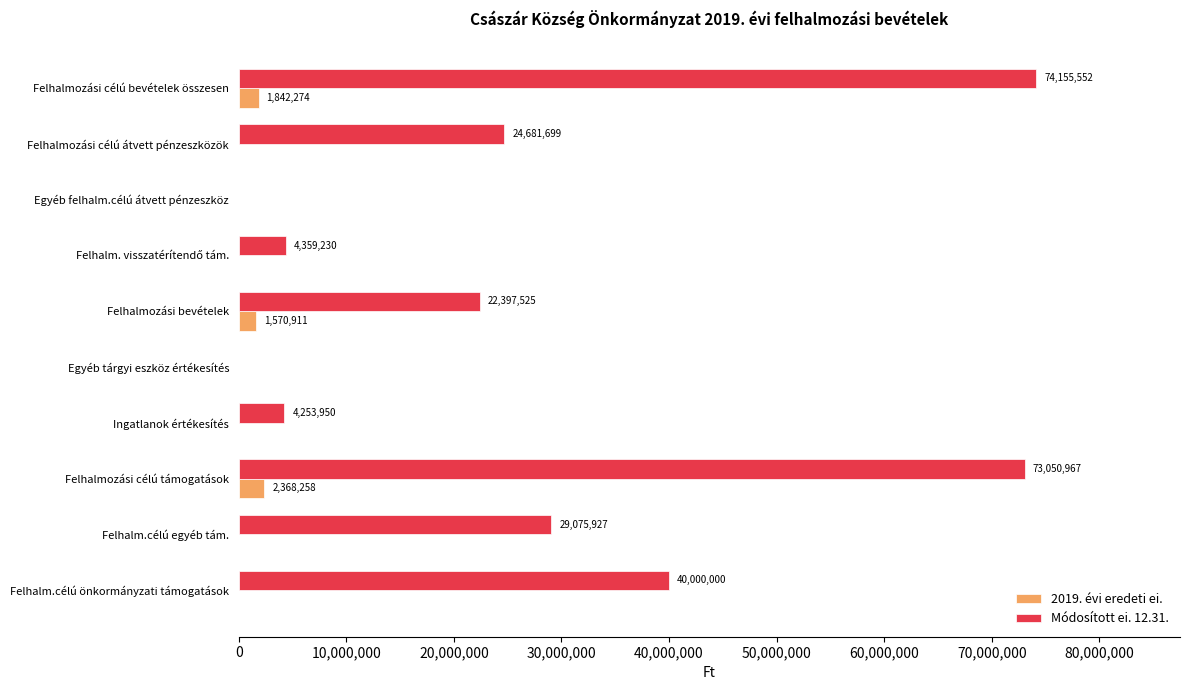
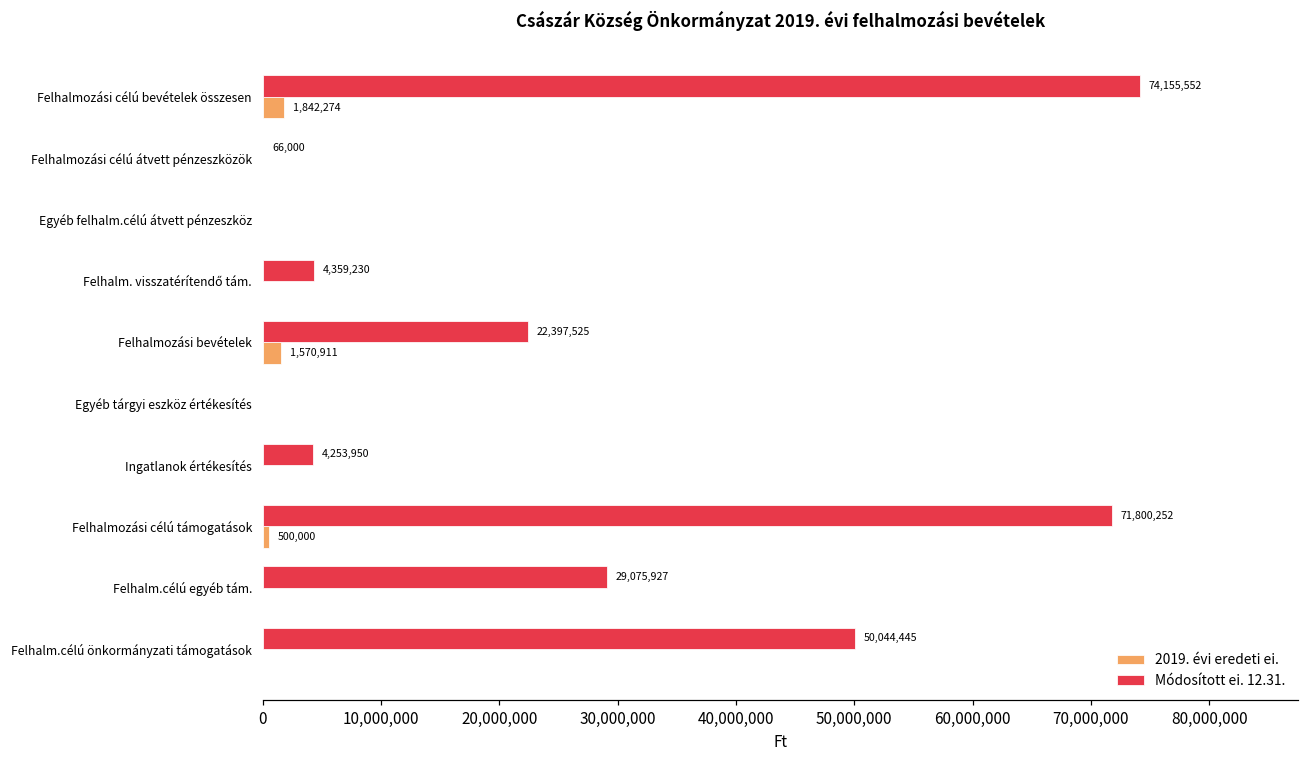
Módosított ei. 12.31., Felhalmozási célú átvett pénzeszközök: 24,681,699 -> 66,000
Módosított ei. 12.31., Felhalmozási célú támogatások: 73,050,967 -> 71,800,252
2019. évi eredeti ei., Felhalmozási célú támogatások: 2,368,258 -> 500,000
Módosított ei. 12.31., Felhalm.célú önkormányzati támogatások: 40,000,000 -> 50,044,445
